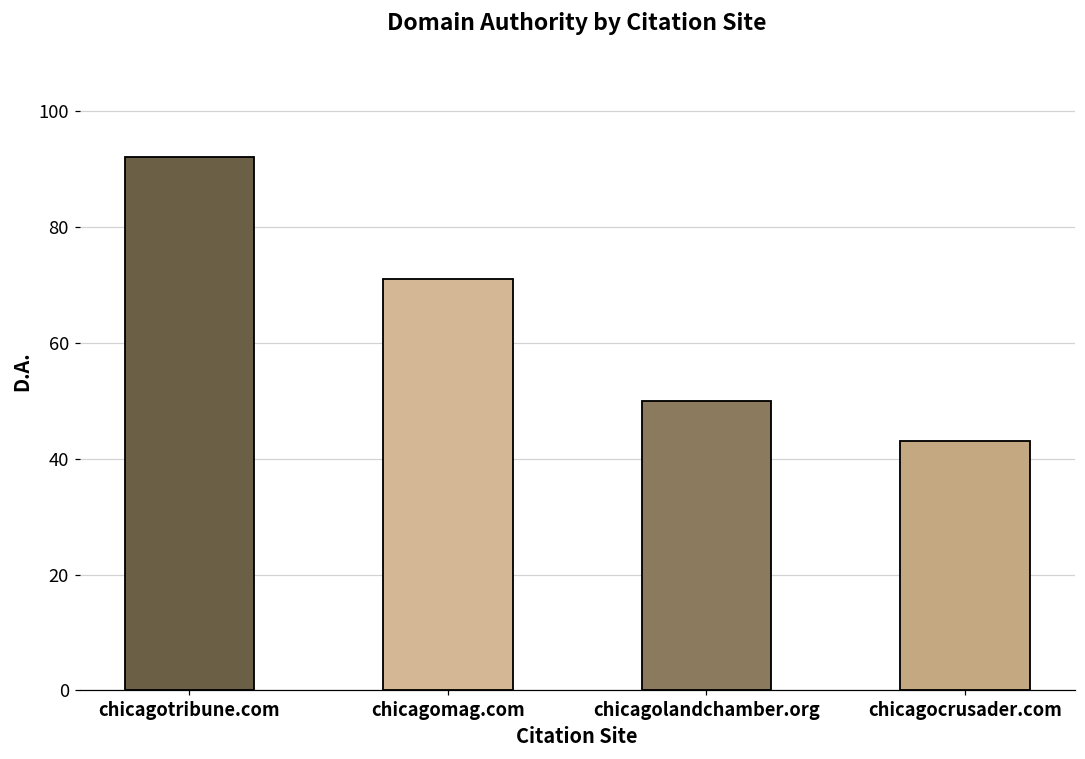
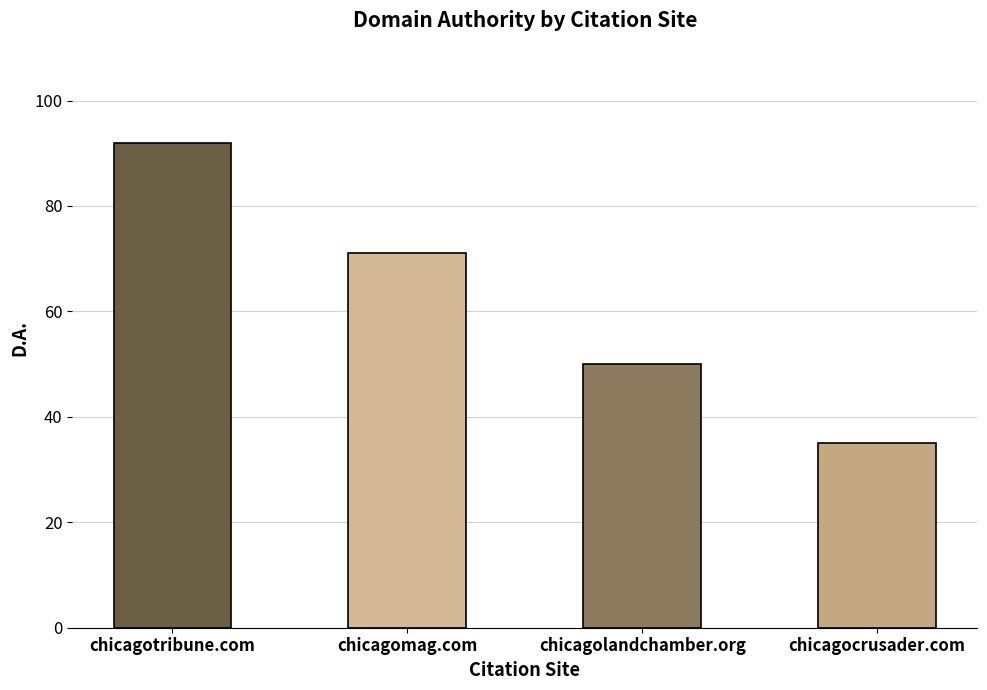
chicagocrusader.com: 43 -> 35
